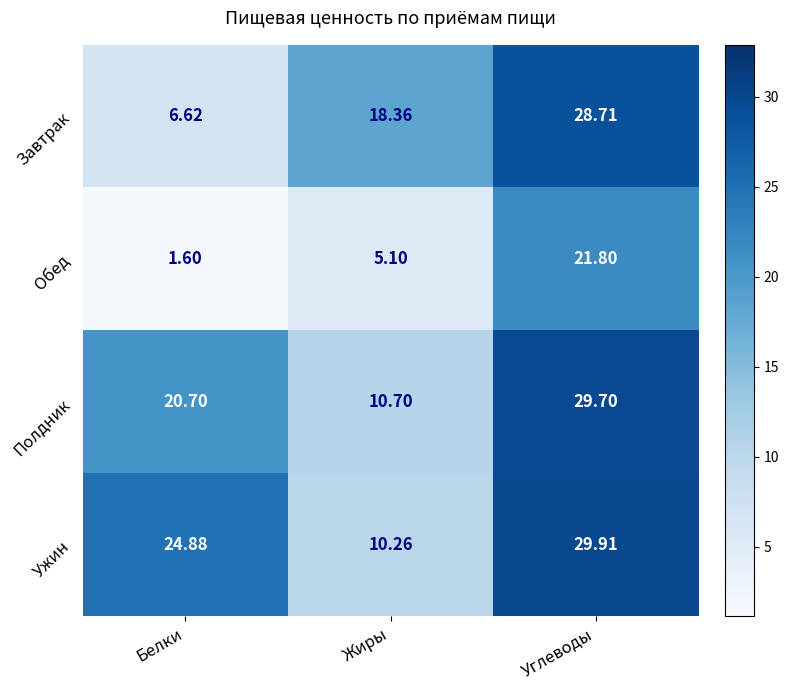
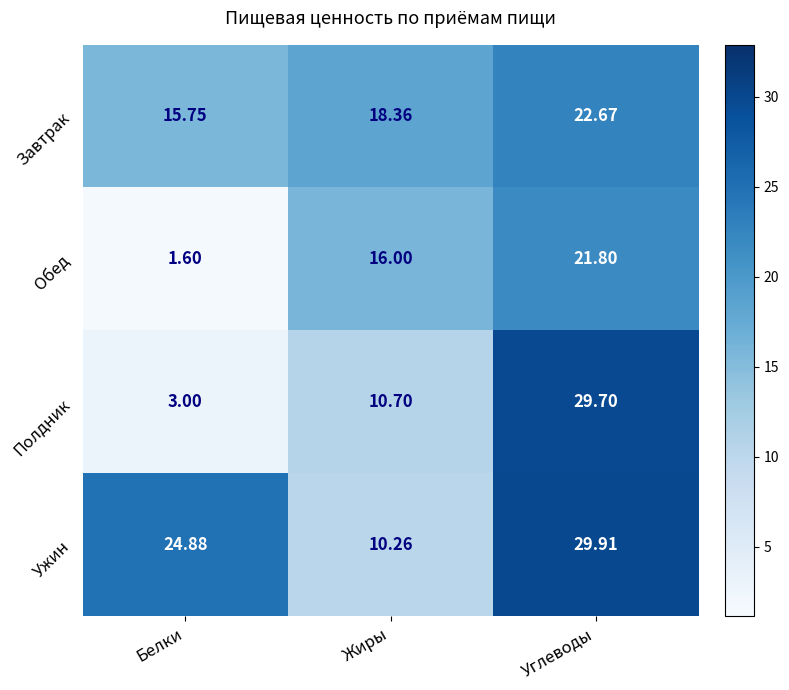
Завтрак, Белки: 6.62 -> 15.75
Завтрак, Углеводы: 28.71 -> 22.67
Обед, Жиры: 5.10 -> 16.00
Полдник, Белки: 20.70 -> 3.00
